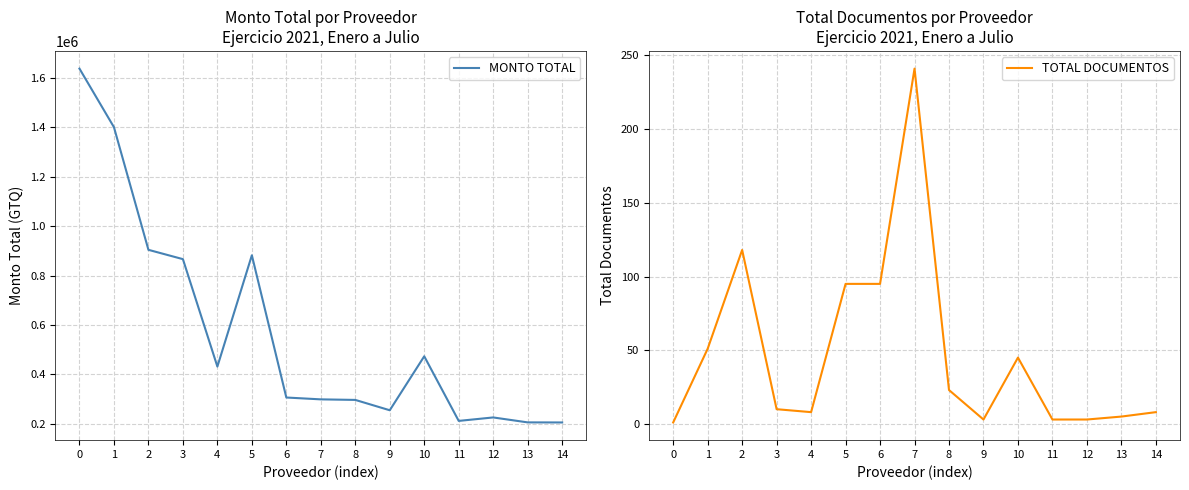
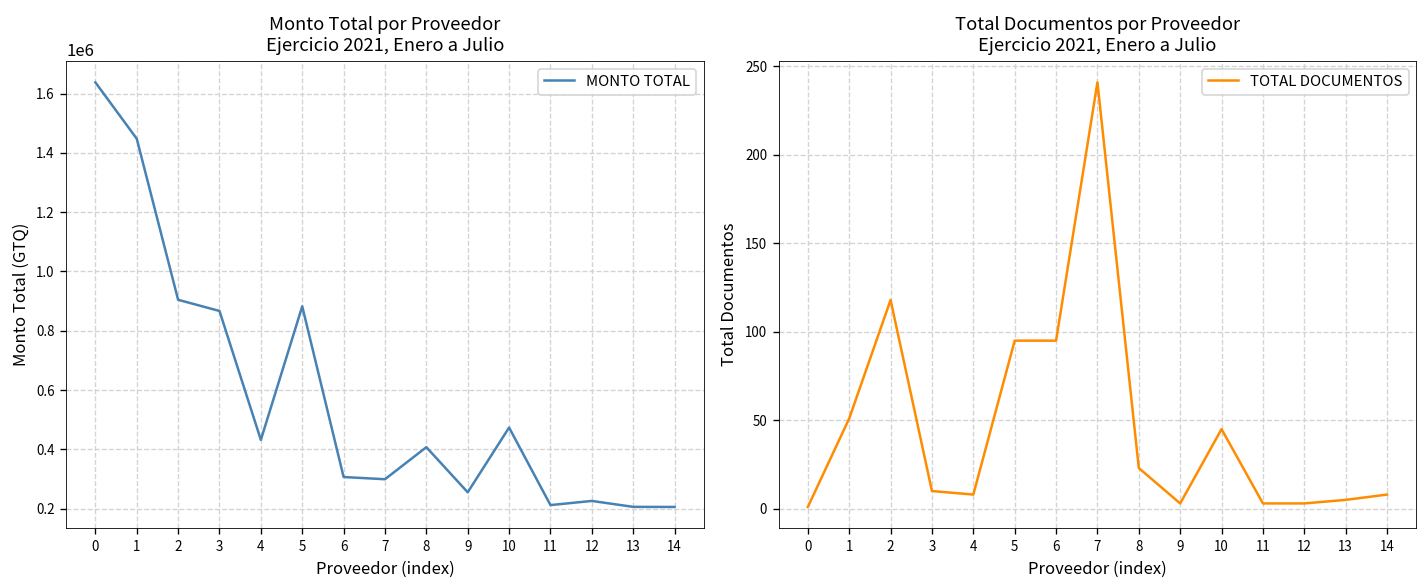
Monto Total por Proveedor Ejercicio 2021, Enero a Julio, 1: 1400000 -> 1450000
Monto Total por Proveedor Ejercicio 2021, Enero a Julio, 8: 300000 -> 410000
